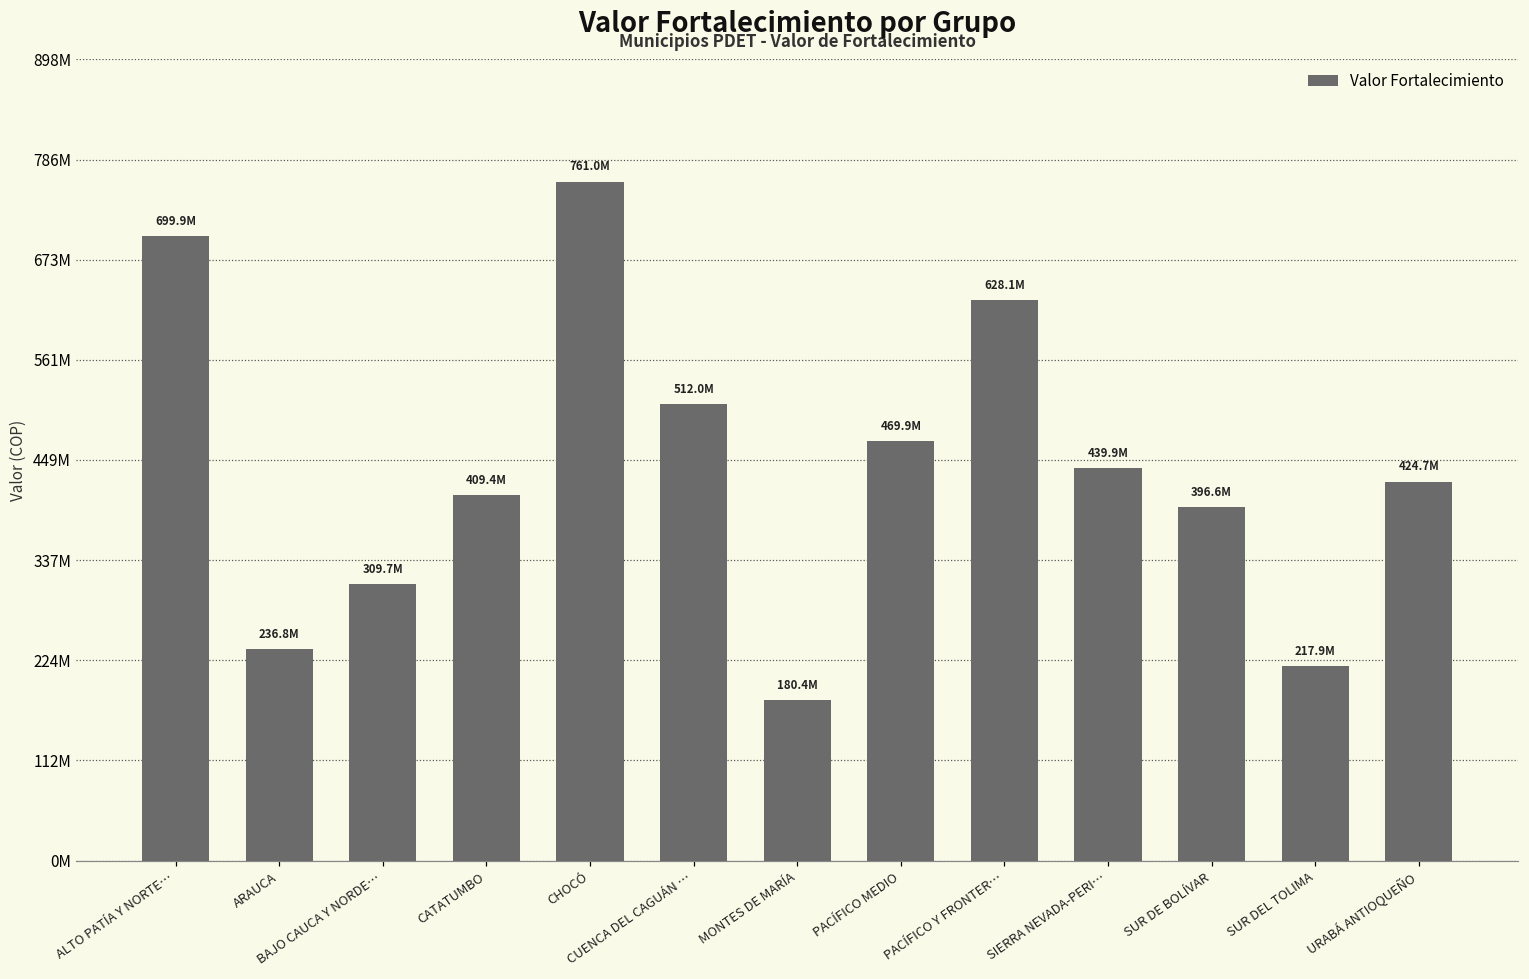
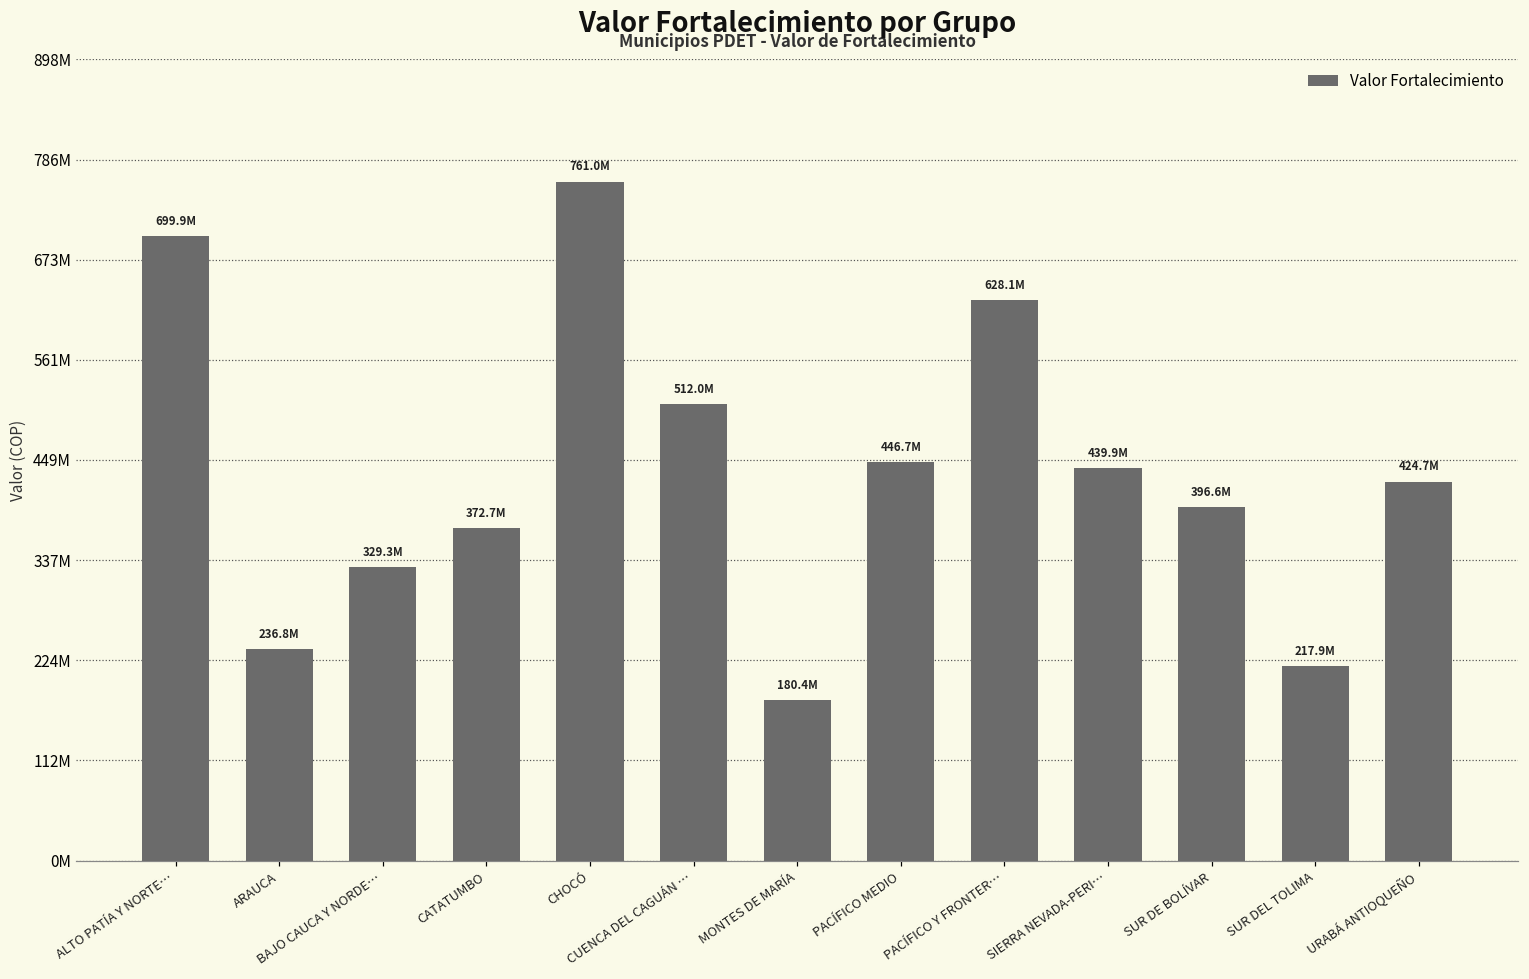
BAJO CAUCA Y NORDE…: 309.7M -> 329.3M
CATATUMBO: 409.4M -> 372.7M
PACÍFICO MEDIO: 469.9M -> 446.7M
